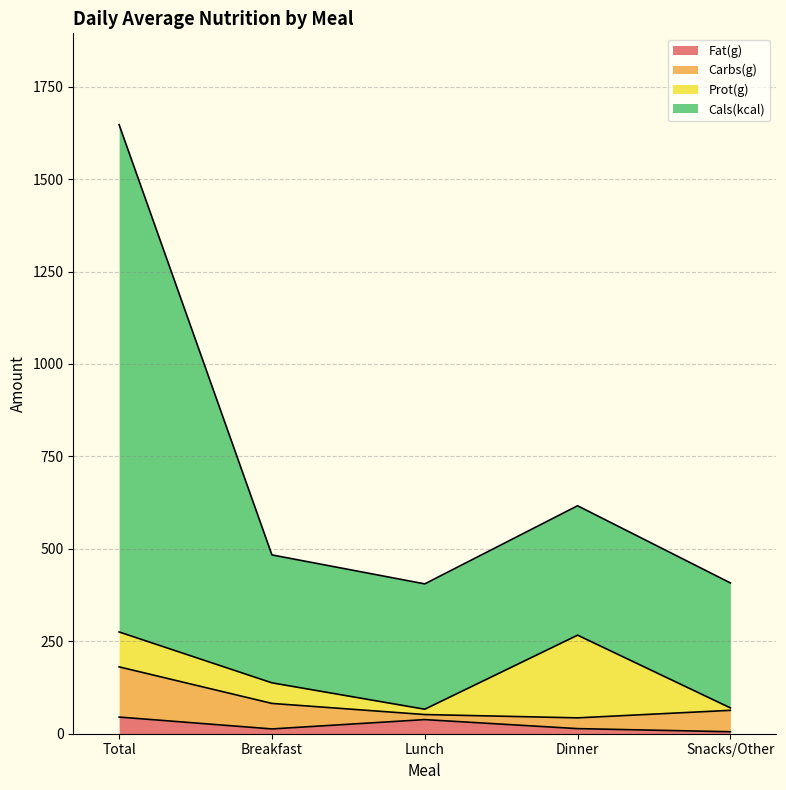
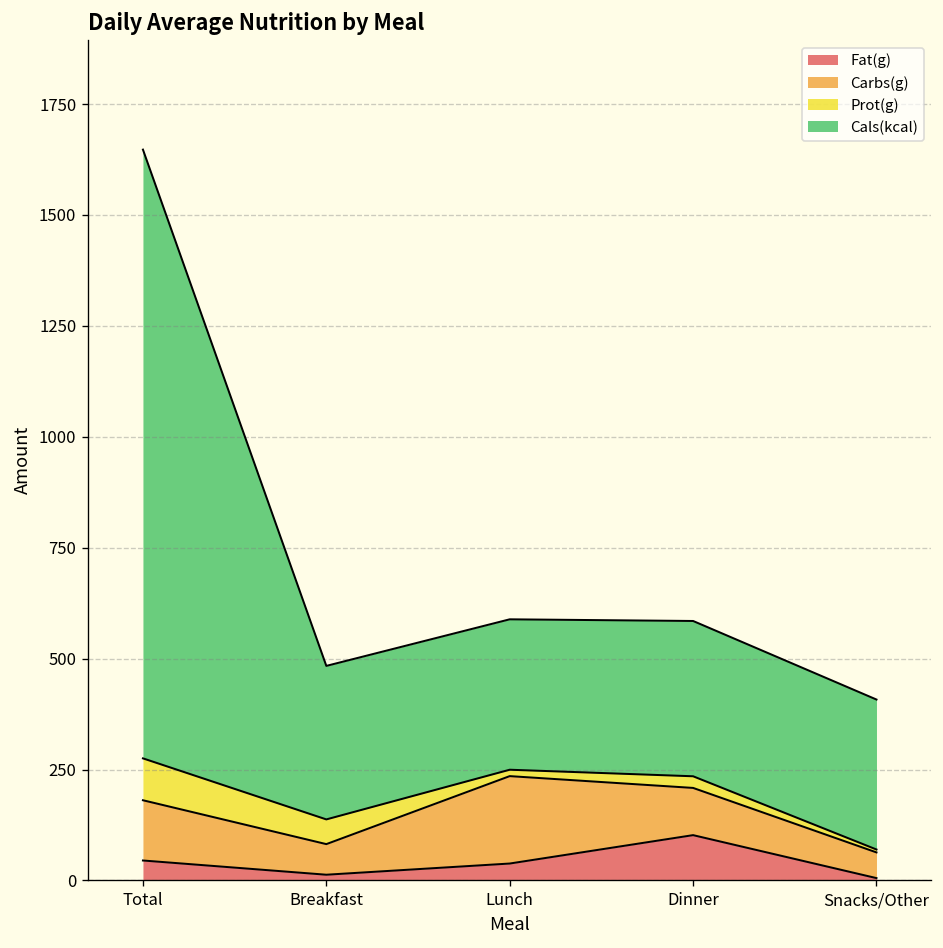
Carbs(g), Lunch: 10 -> 200
Fat(g), Dinner: 10 -> 100
Carbs(g), Dinner: 30 -> 110
Prot(g), Dinner: 220 -> 30
